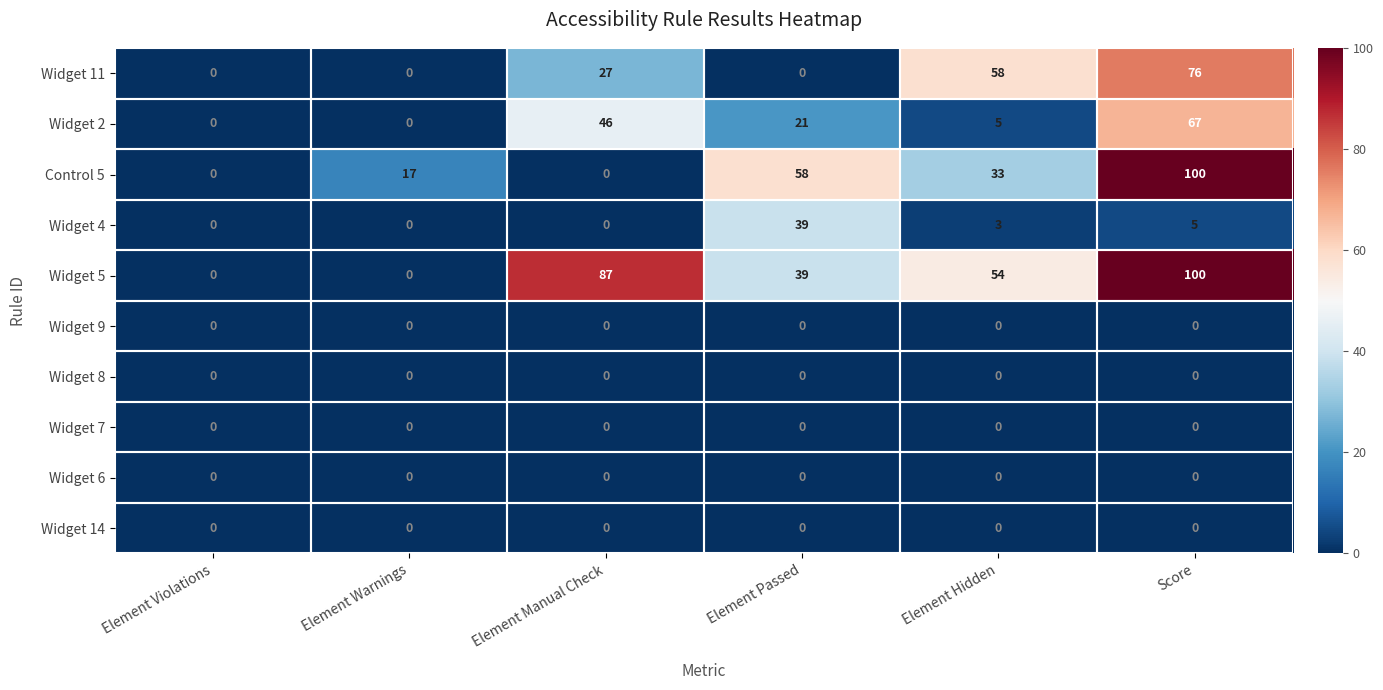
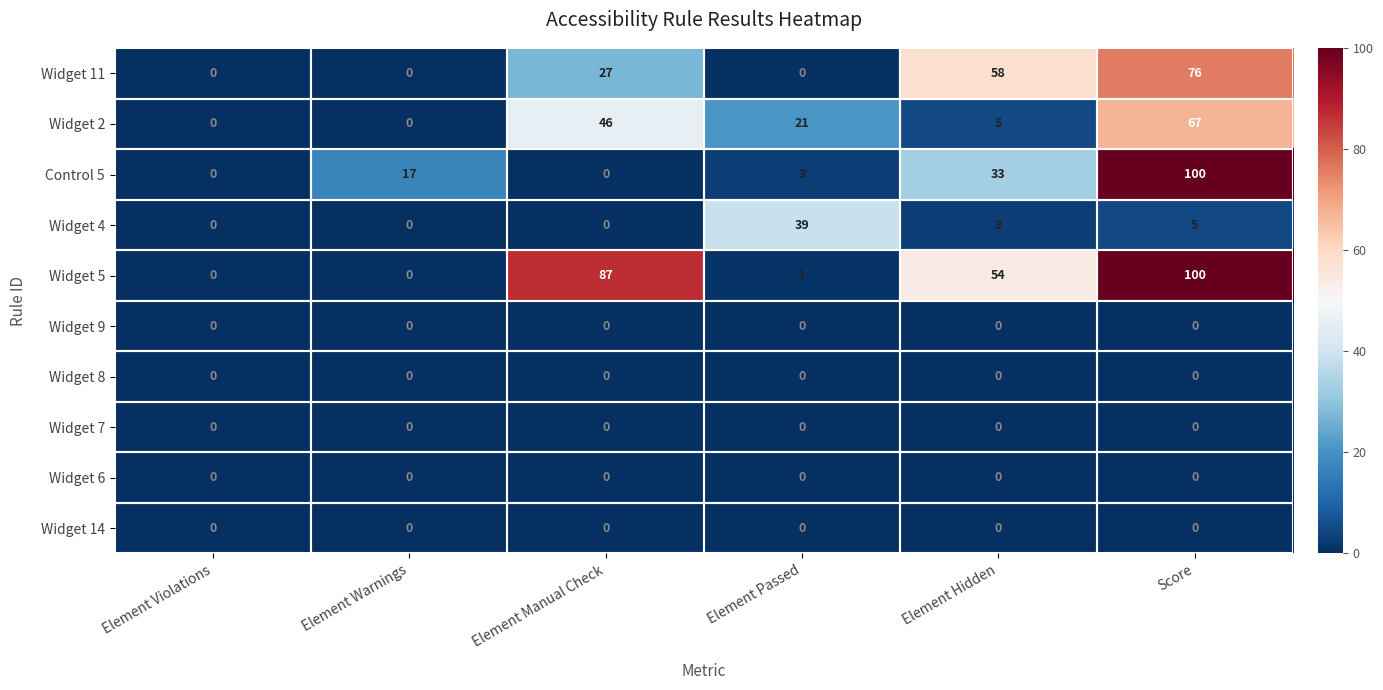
Control 5, Element Passed: 58 -> 3
Widget 5, Element Passed: 39 -> 1
